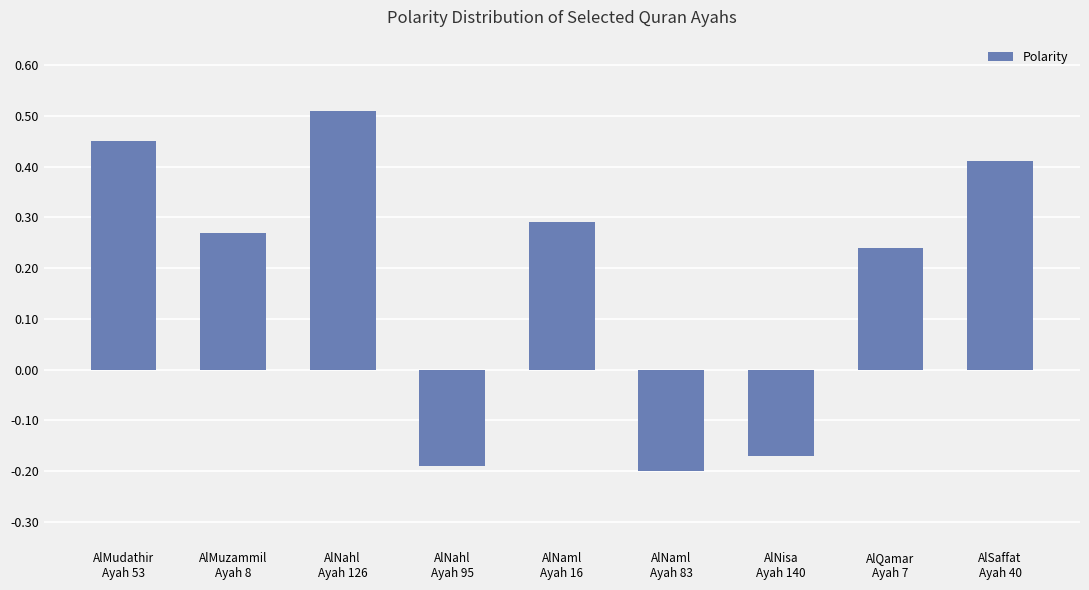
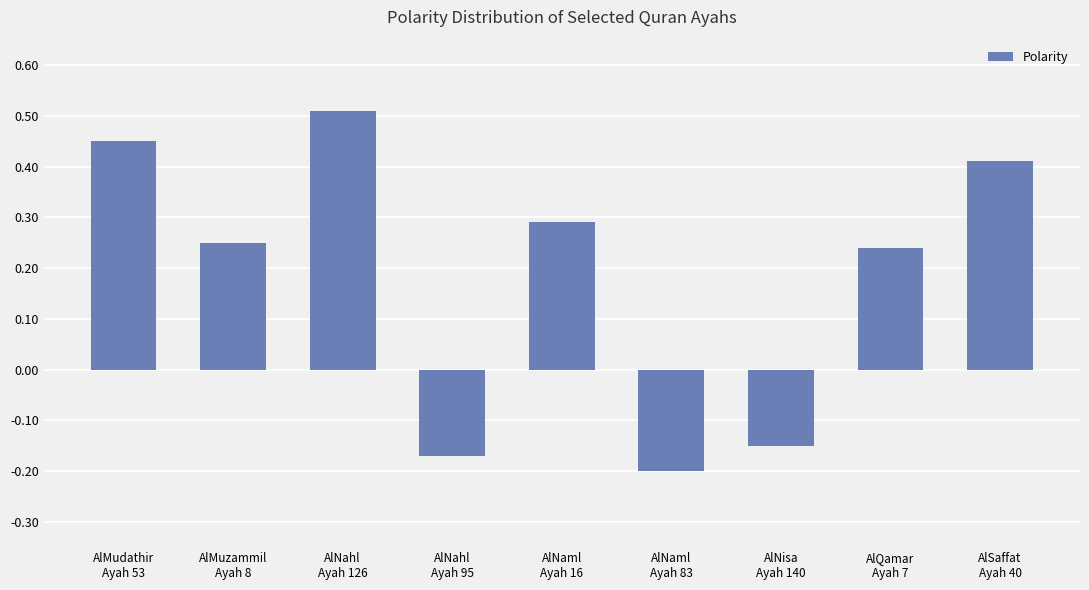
AlMuzammil Ayah 8: 0.27 -> 0.25
AlNahl Ayah 95: -0.19 -> -0.17
AlNisa Ayah 140: -0.17 -> -0.15
